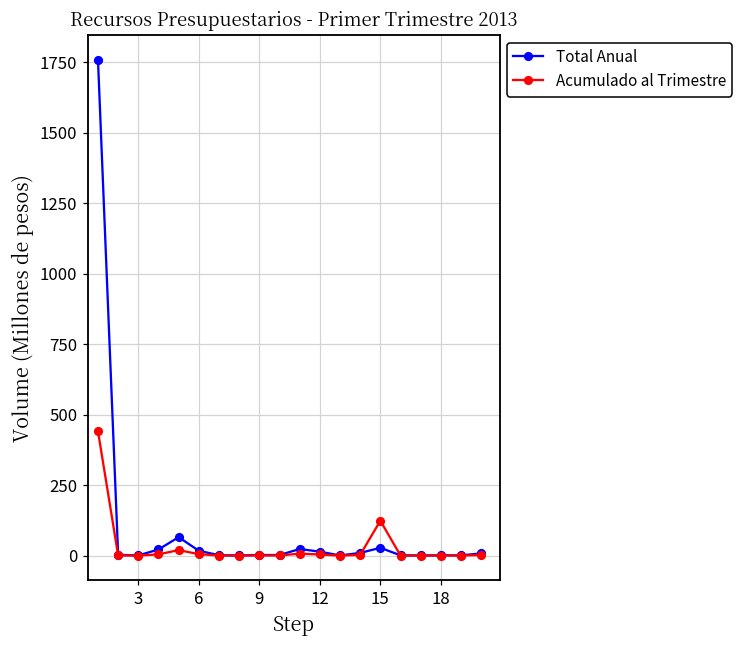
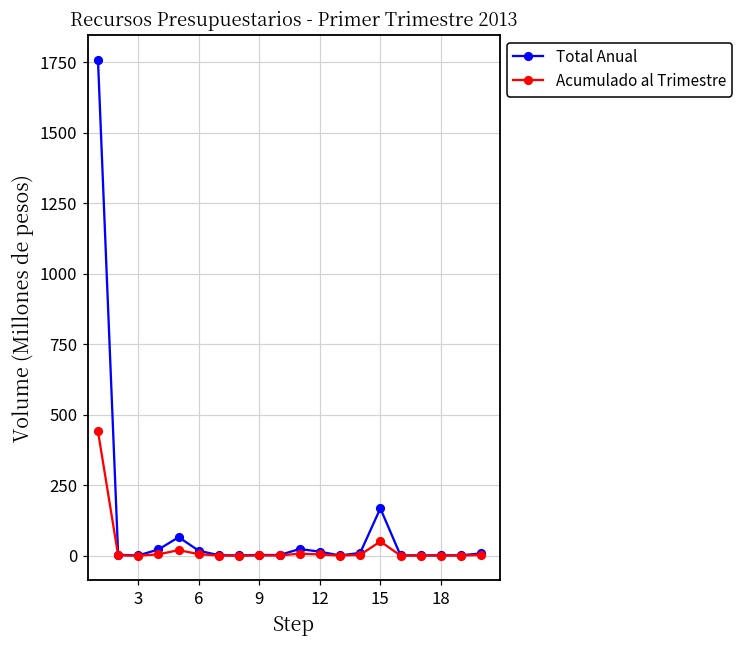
Total Anual, 15: 30 -> 170
Acumulado al Trimestre, 15: 120 -> 50
